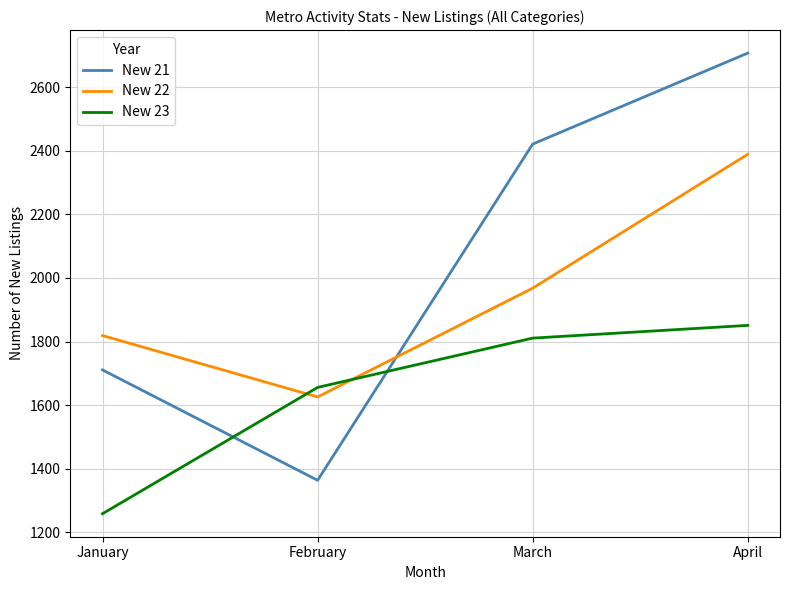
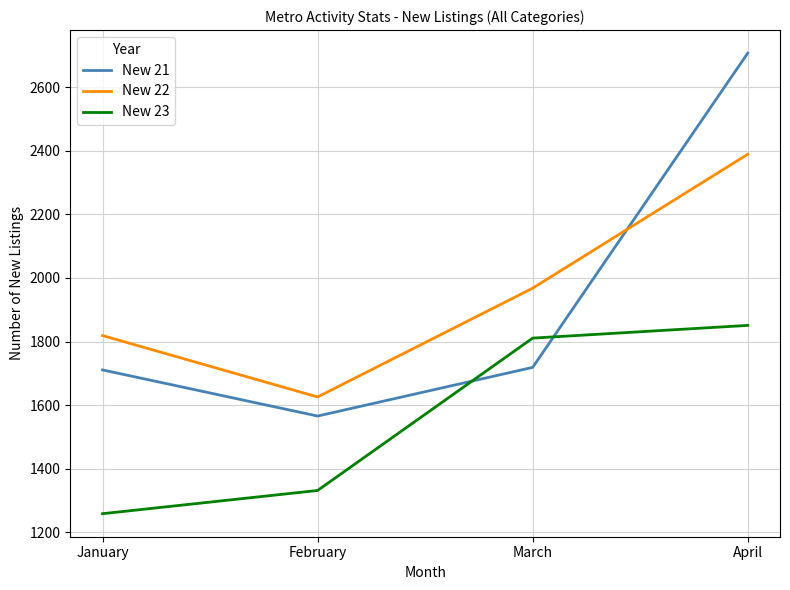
New 21, February: 1360 -> 1570
New 23, February: 1660 -> 1330
New 21, March: 2420 -> 1720
